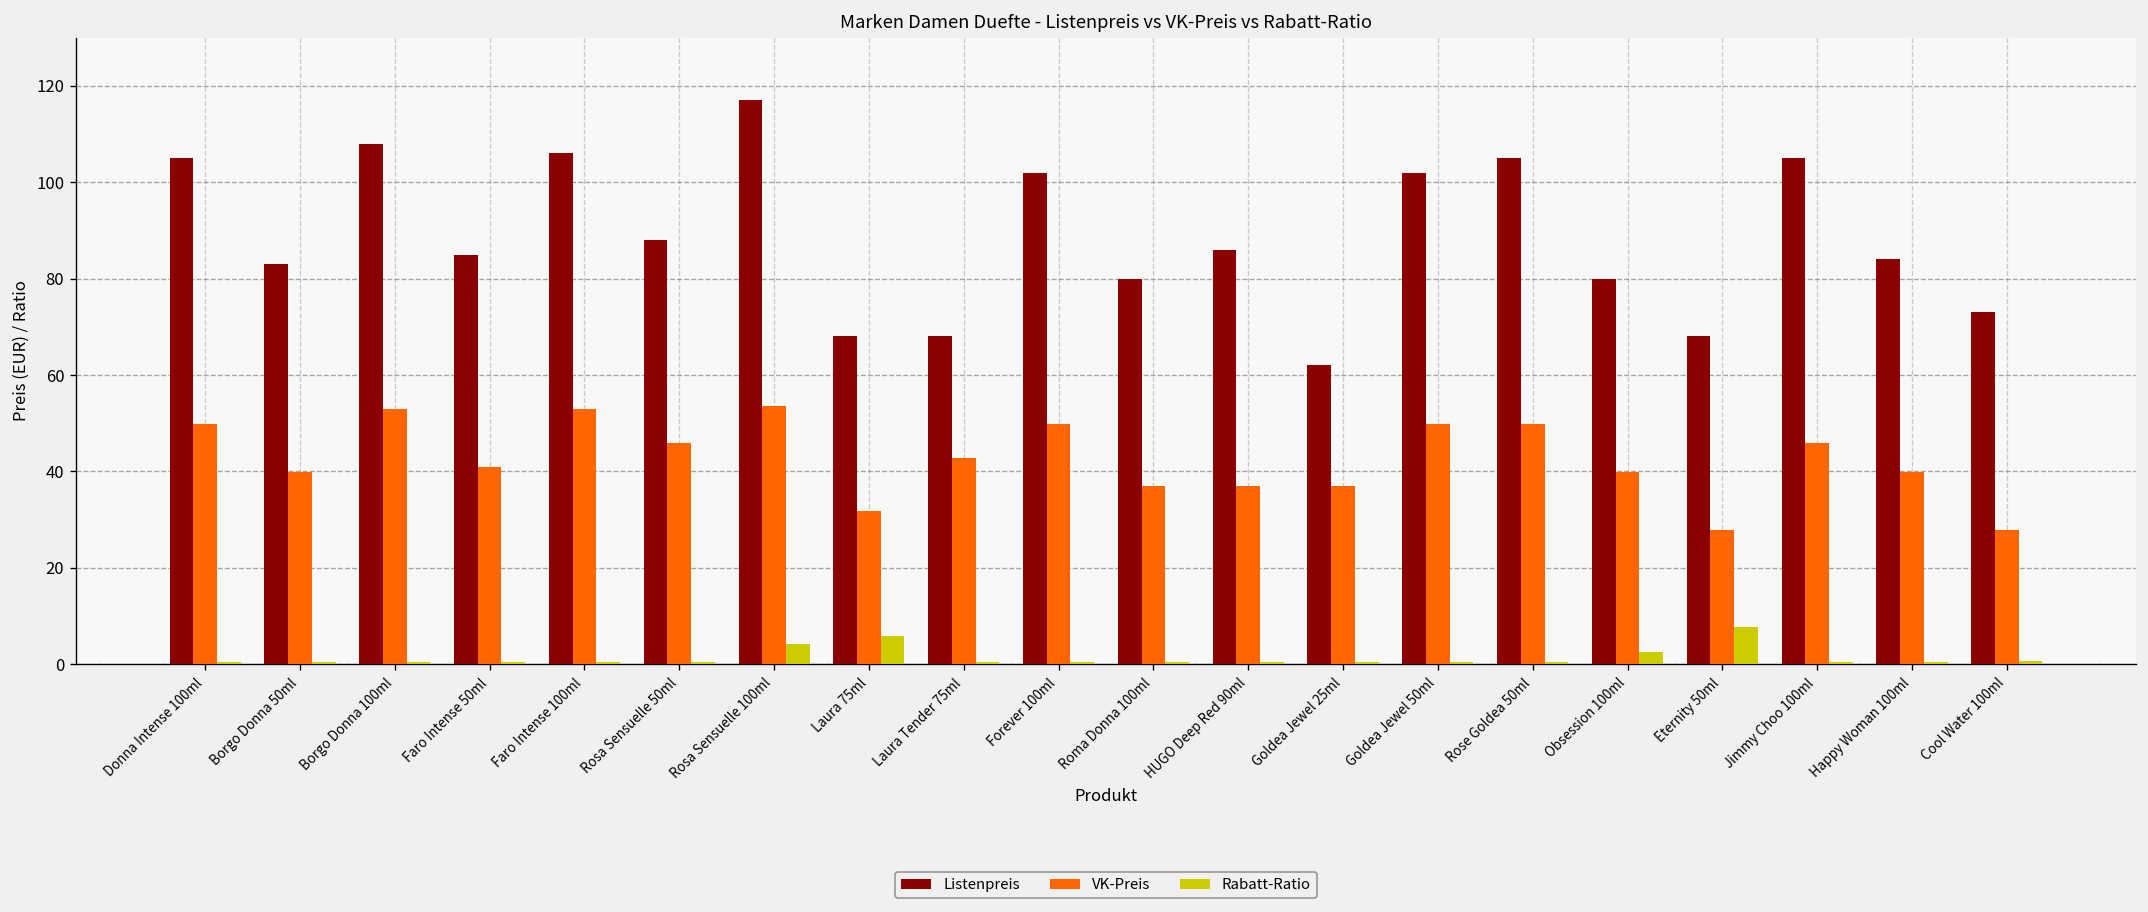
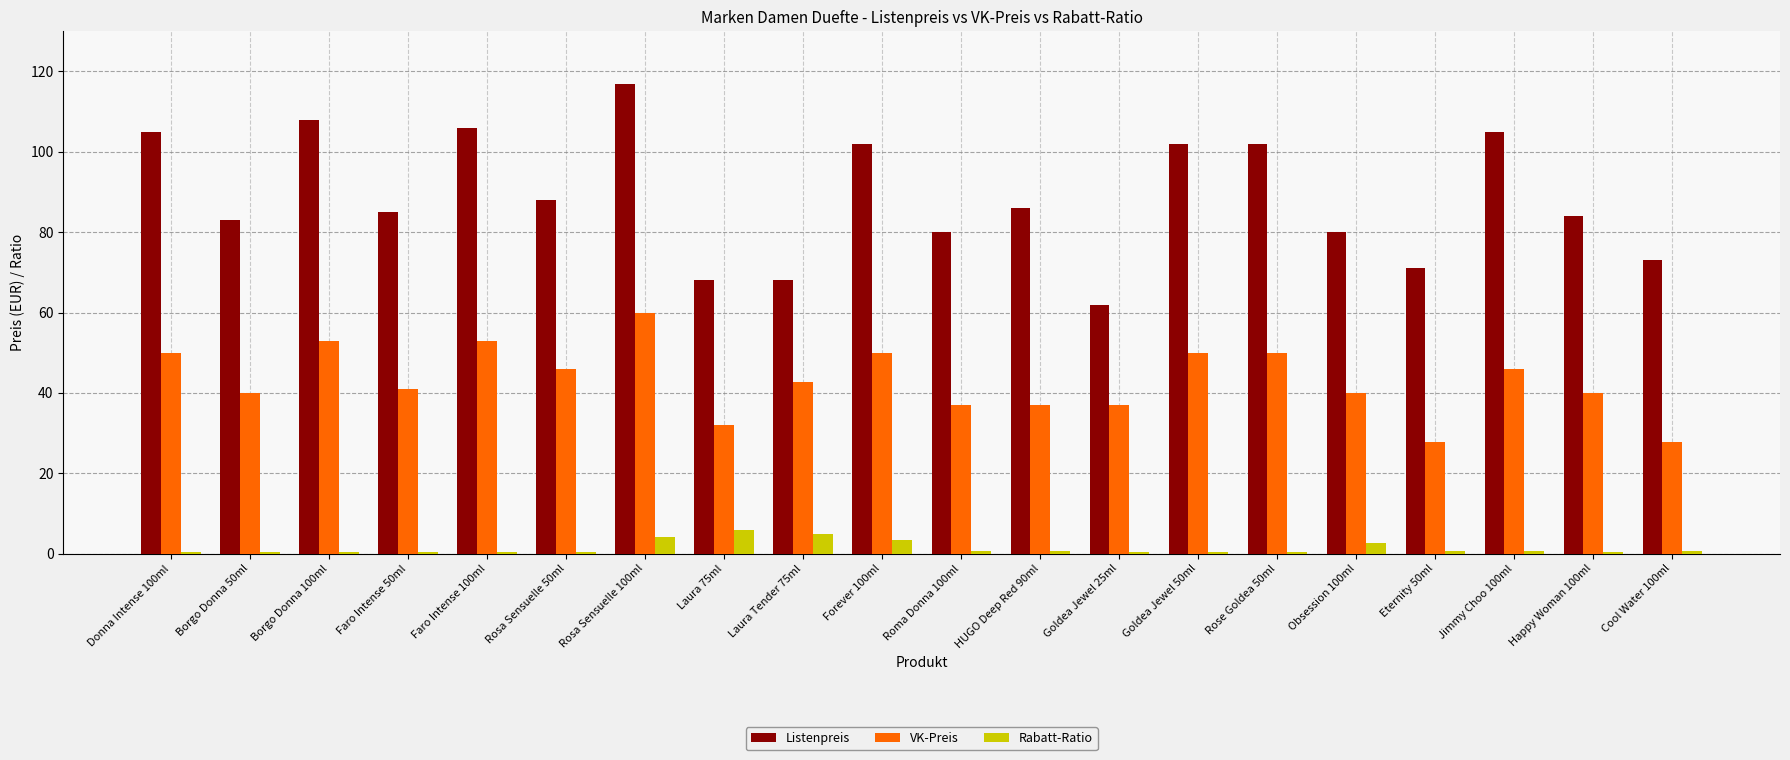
VK-Preis, Rosa Sensuelle 100ml: 54 -> 60
Rabatt-Ratio, Laura Tender 75ml: 1 -> 5
Rabatt-Ratio, Forever 100ml: 1 -> 3
Listenpreis, Rose Goldea 50ml: 105 -> 102
Listenpreis, Eternity 50ml: 68 -> 71
Rabatt-Ratio, Eternity 50ml: 8 -> 1
